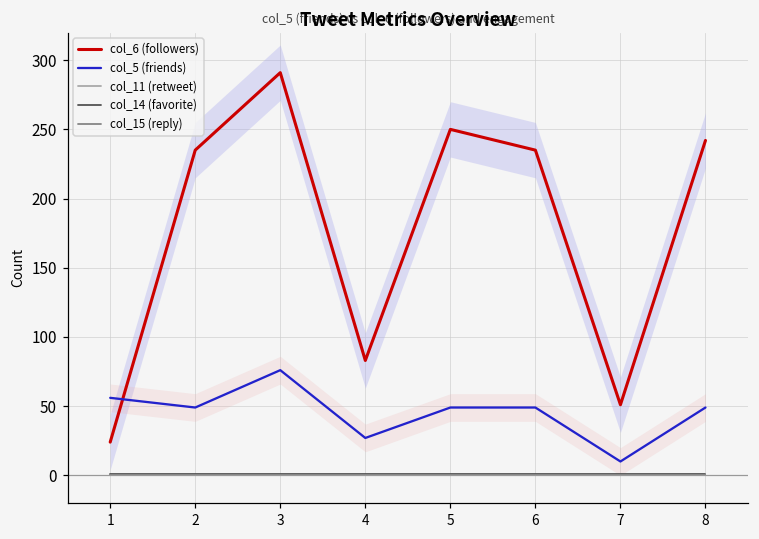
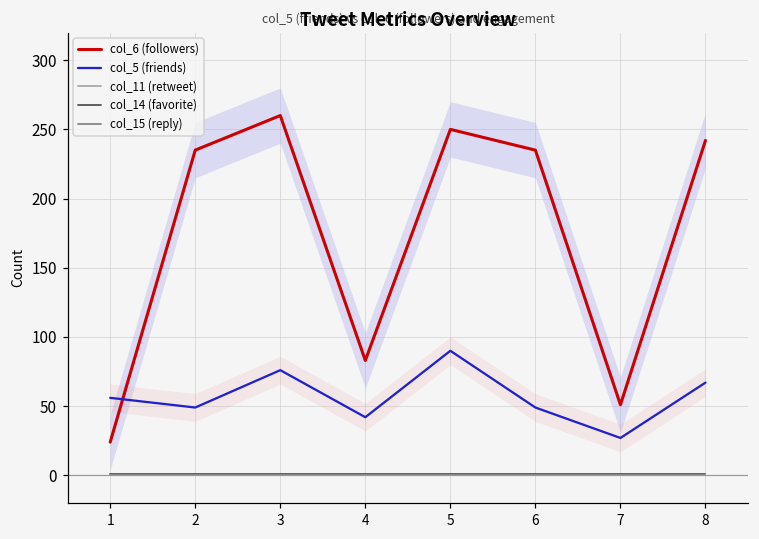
col_6 (followers), 3: 291 -> 260
col_5 (friends), 4: 27 -> 42
col_5 (friends), 5: 49 -> 90
col_5 (friends), 7: 10 -> 27
col_5 (friends), 8: 49 -> 67
